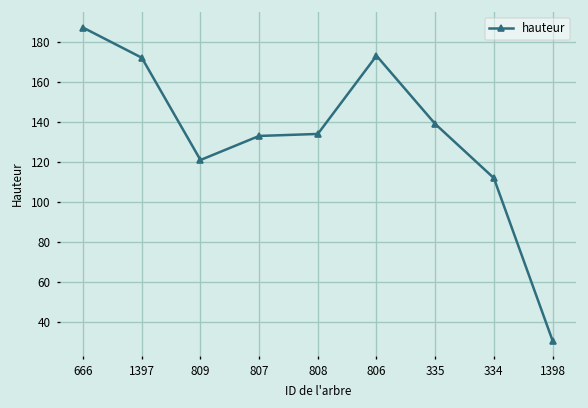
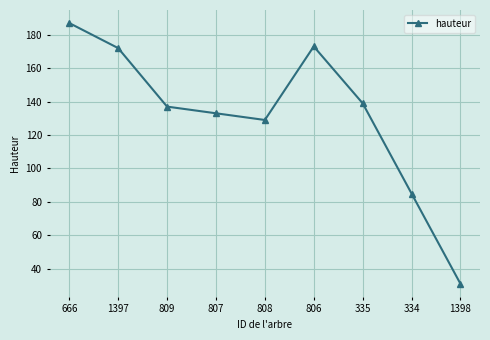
809: 121 -> 137
808: 134 -> 129
334: 112 -> 85
